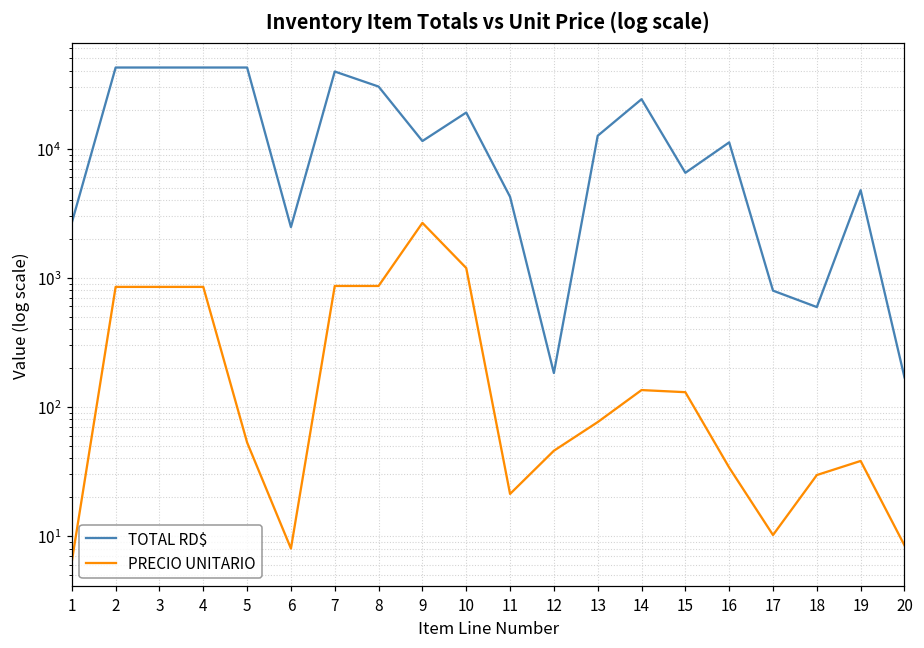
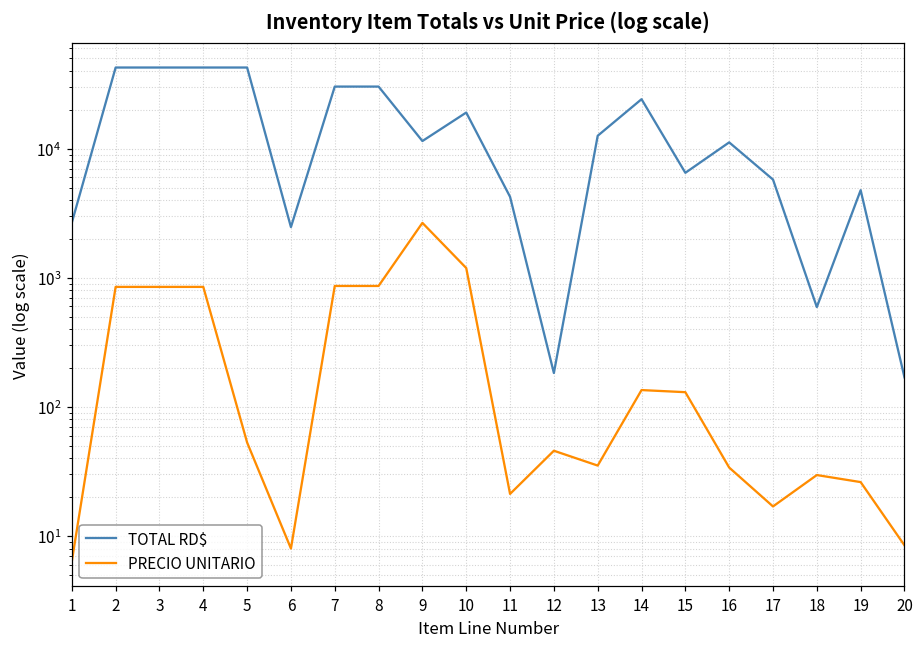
TOTAL RD$, 7: 40000 -> 30000
PRECIO UNITARIO, 13: 80 -> 35
TOTAL RD$, 17: 800 -> 6000
PRECIO UNITARIO, 17: 10 -> 17
PRECIO UNITARIO, 19: 38 -> 26
